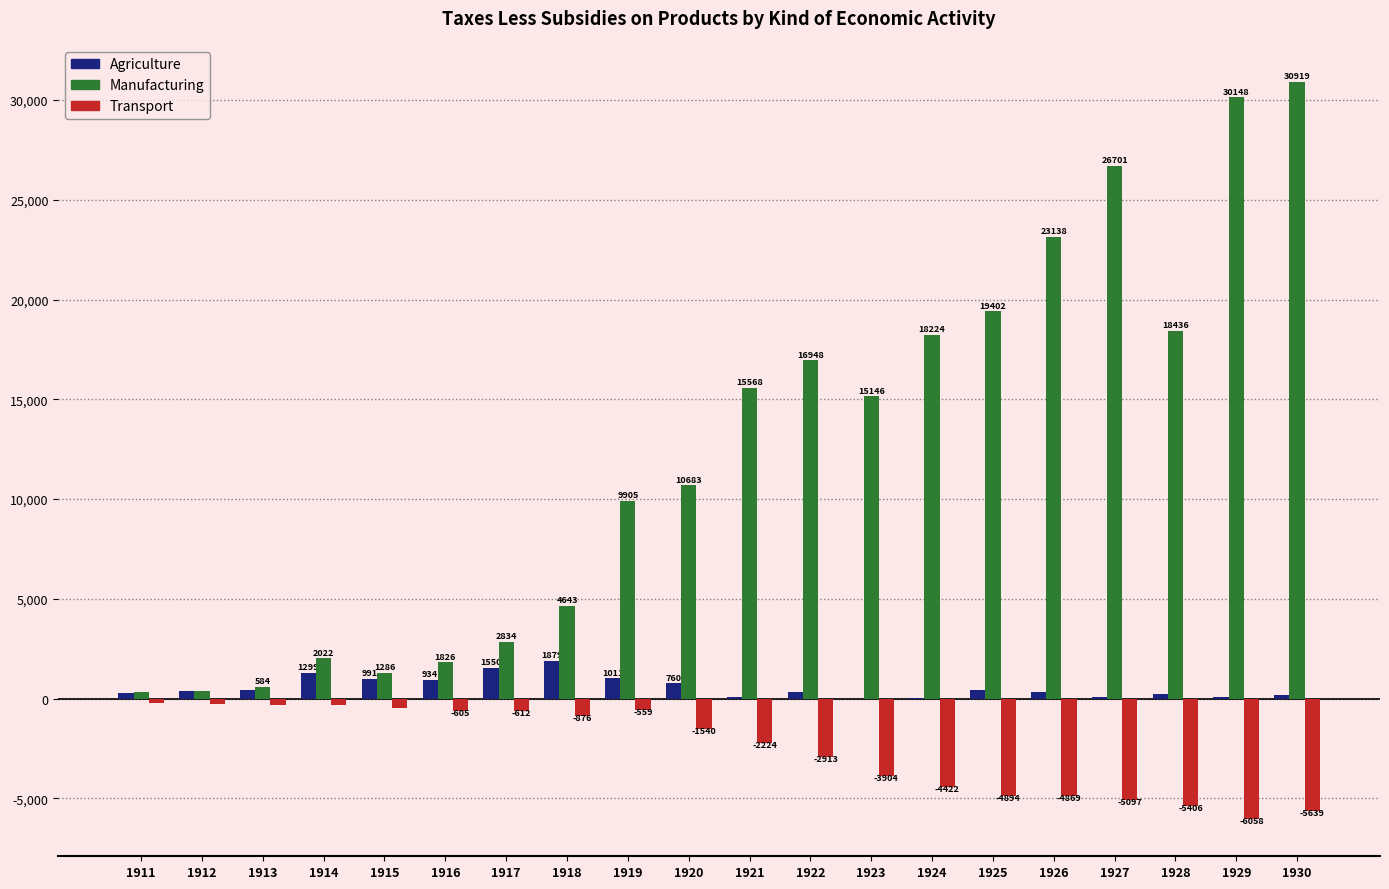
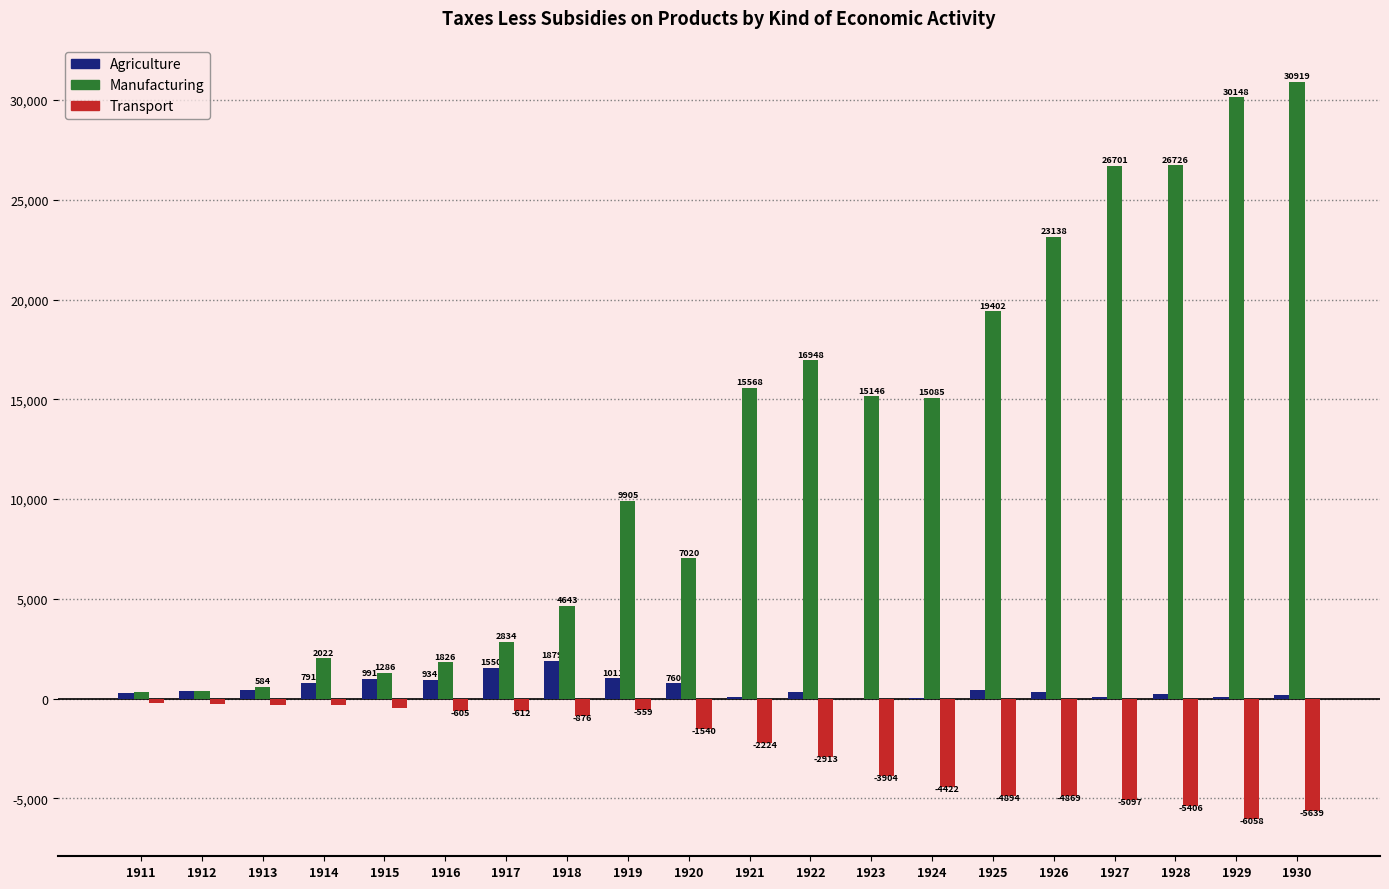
Agriculture, 1914: 1299 -> 791
Manufacturing, 1920: 10683 -> 7020
Manufacturing, 1924: 18224 -> 15085
Manufacturing, 1928: 18436 -> 26726
